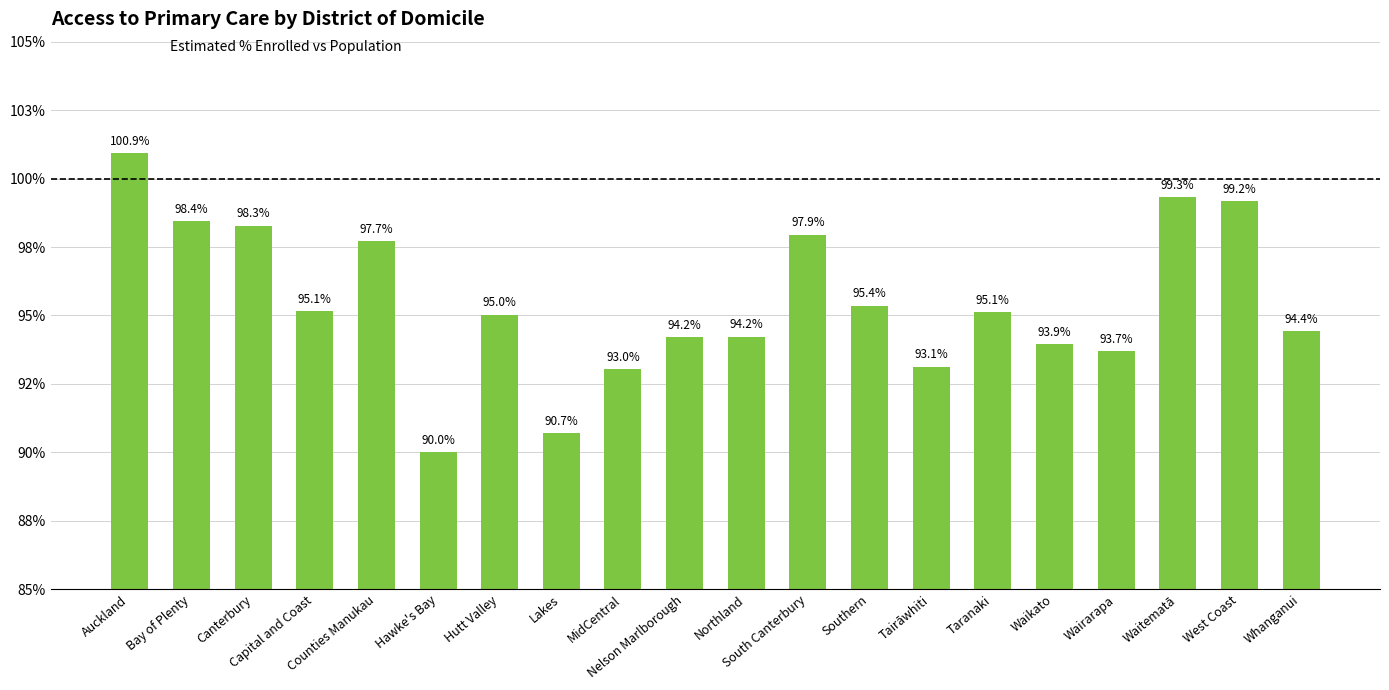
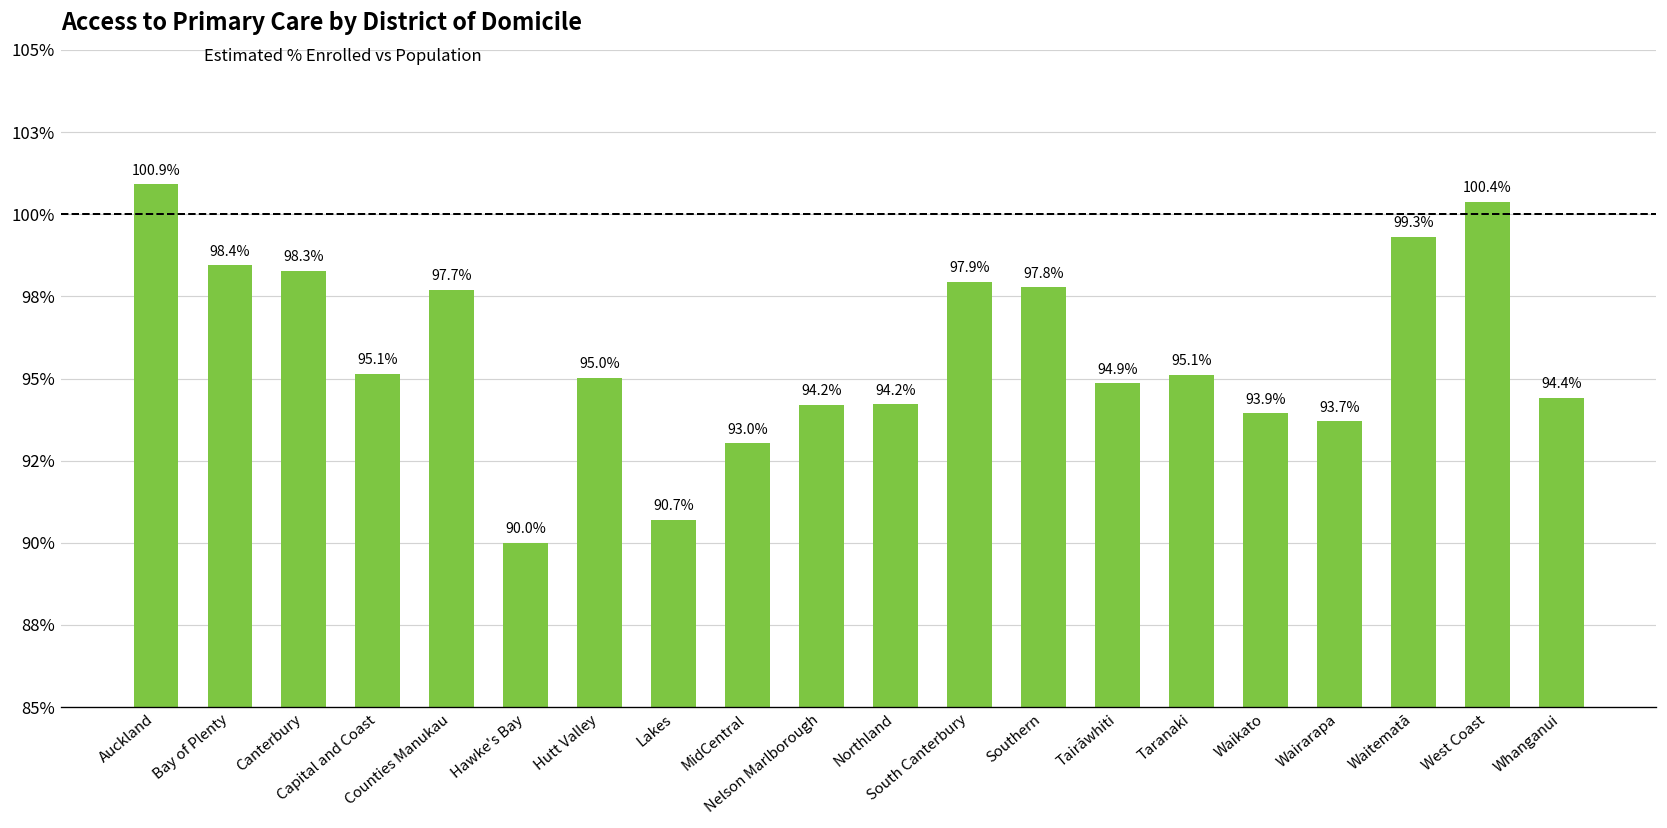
Southern: 95.4% -> 97.8%
Tairāwhiti: 93.1% -> 94.9%
West Coast: 99.2% -> 100.4%
